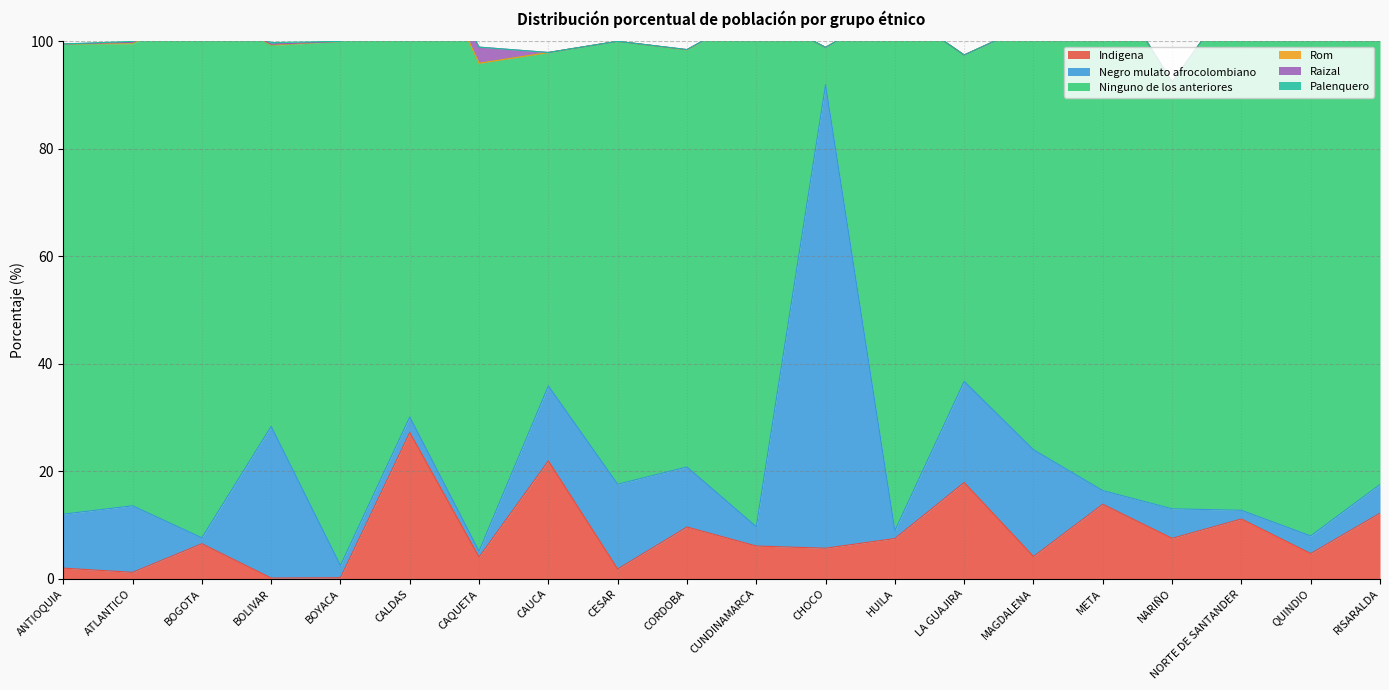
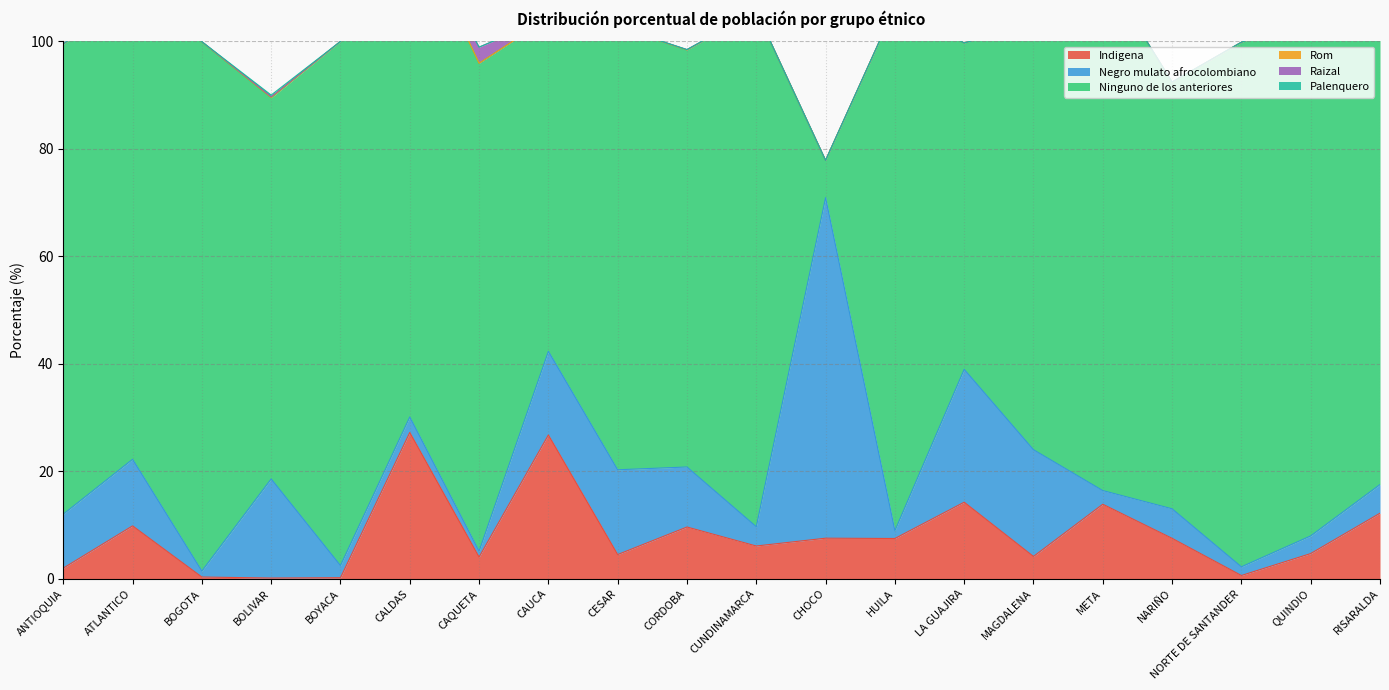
Indigena, ATLANTICO: 1 -> 10
Indigena, BOGOTA: 7 -> 0
Negro mulato afrocolombiano, BOLIVAR: 28 -> 18
Indigena, CAUCA: 22 -> 27
Negro mulato afrocolombiano, CAUCA: 14 -> 16
Indigena, CESAR: 2 -> 4
Indigena, CHOCO: 6 -> 8
Negro mulato afrocolombiano, CHOCO: 86 -> 63
Indigena, LA GUAJIRA: 18 -> 14
Negro mulato afrocolombiano, LA GUAJIRA: 19 -> 25
Indigena, NORTE DE SANTANDER: 11 -> 1
